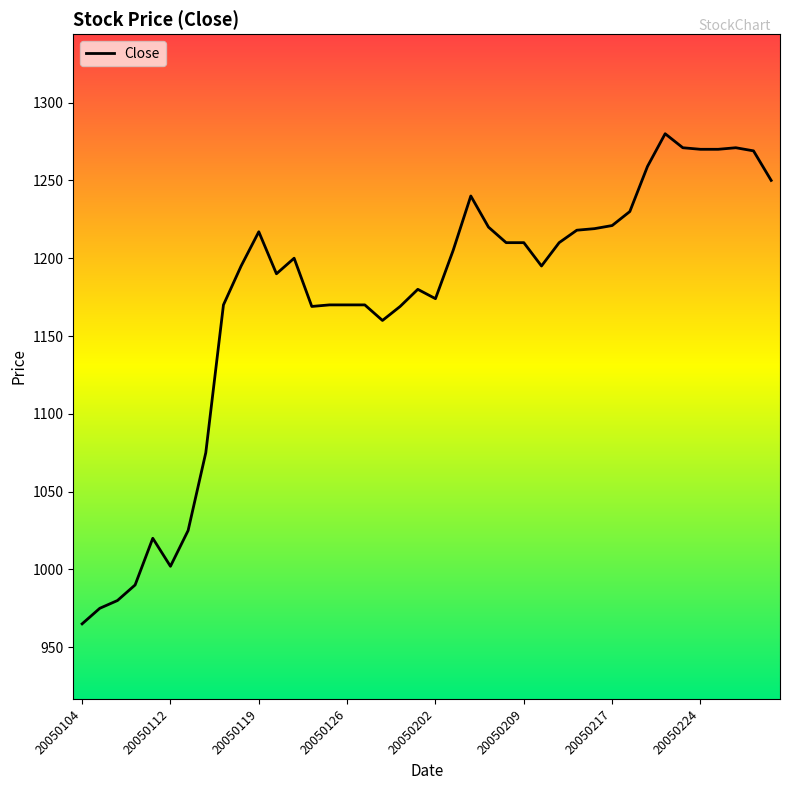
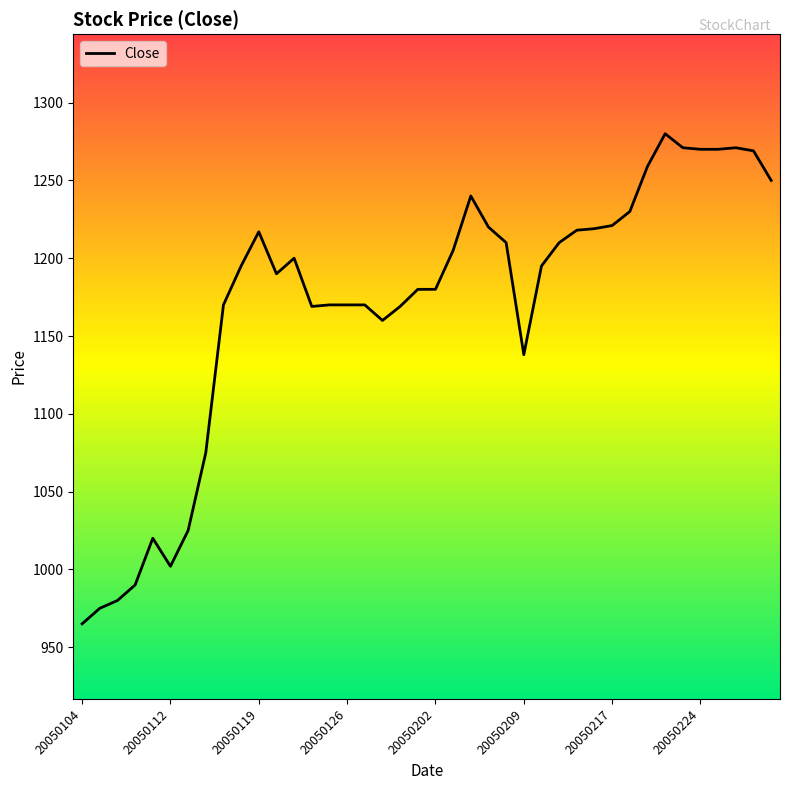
20050202: 1174 -> 1180
20050209: 1210 -> 1138
